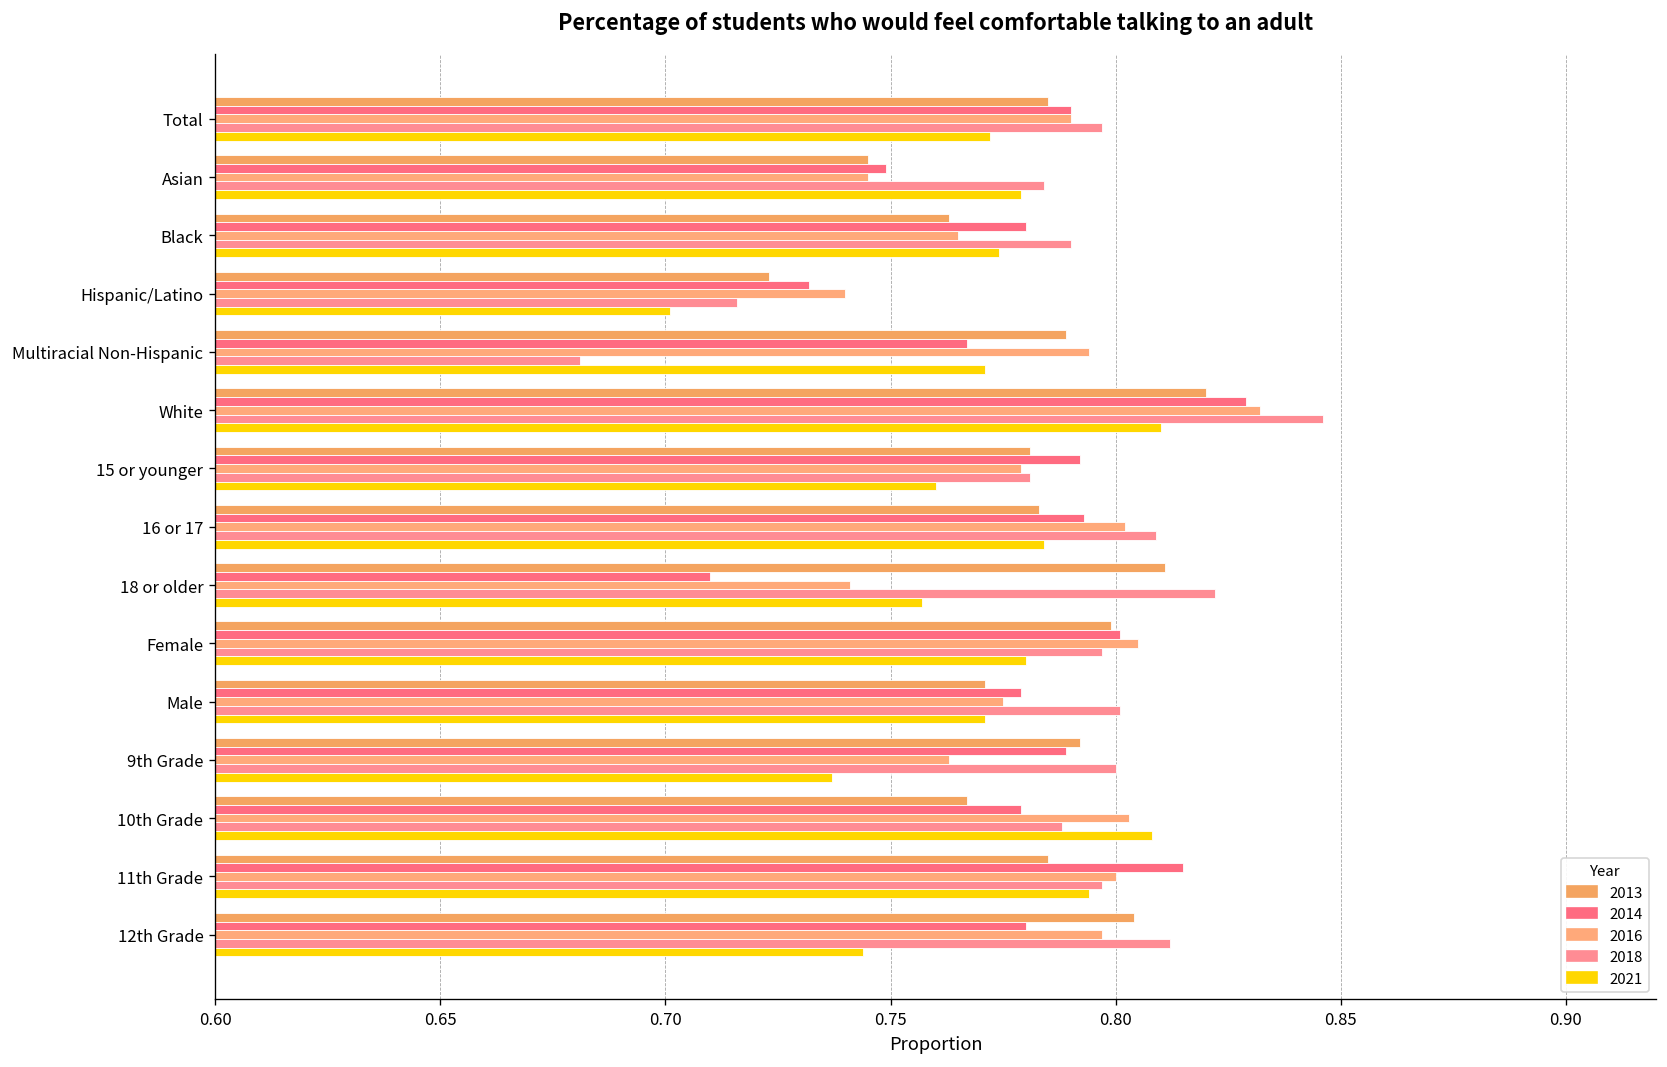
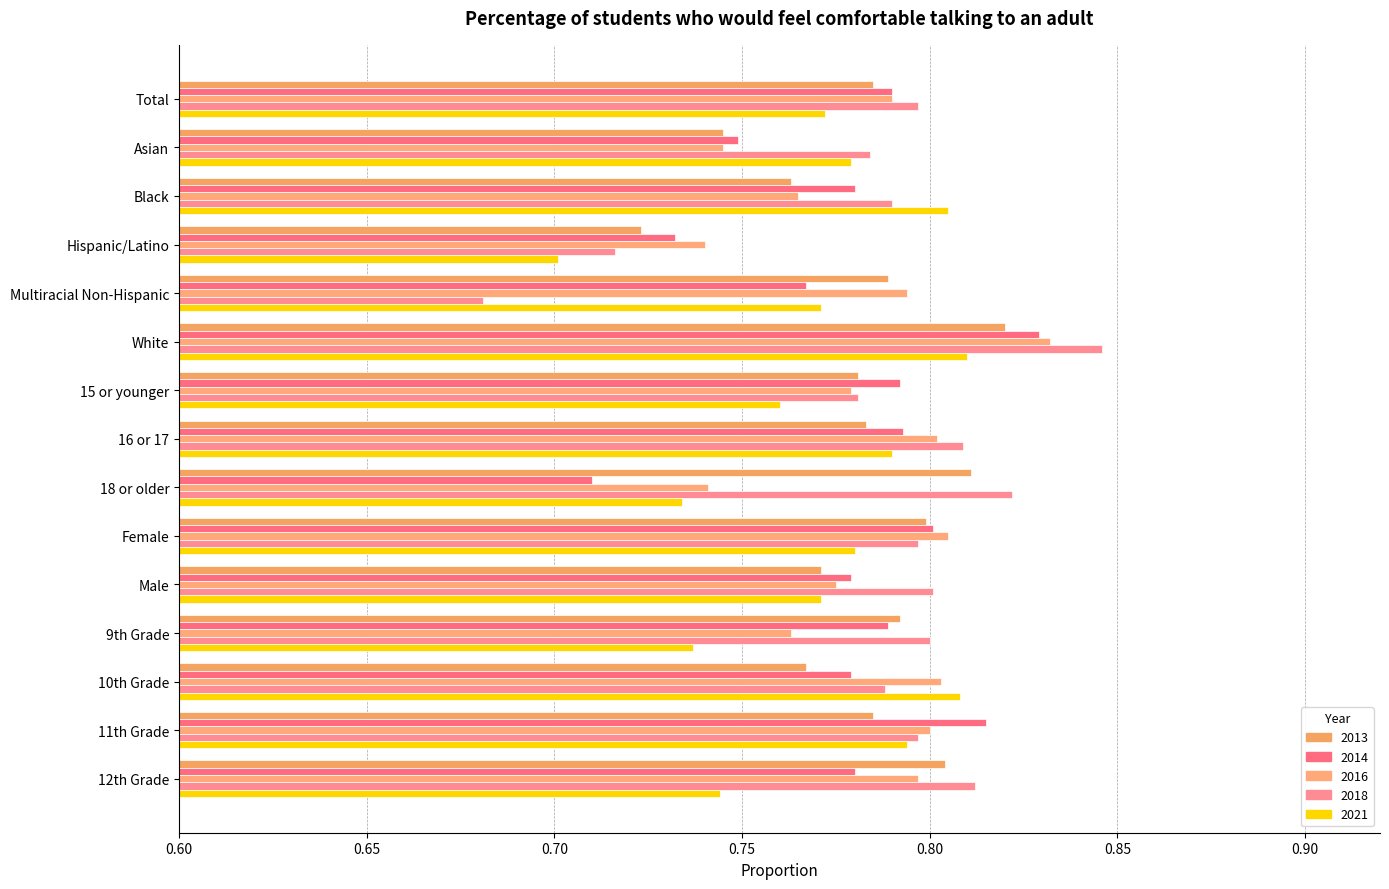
2021, Black: 0.774 -> 0.805
2021, 16 or 17: 0.784 -> 0.790
2021, 18 or older: 0.757 -> 0.734
